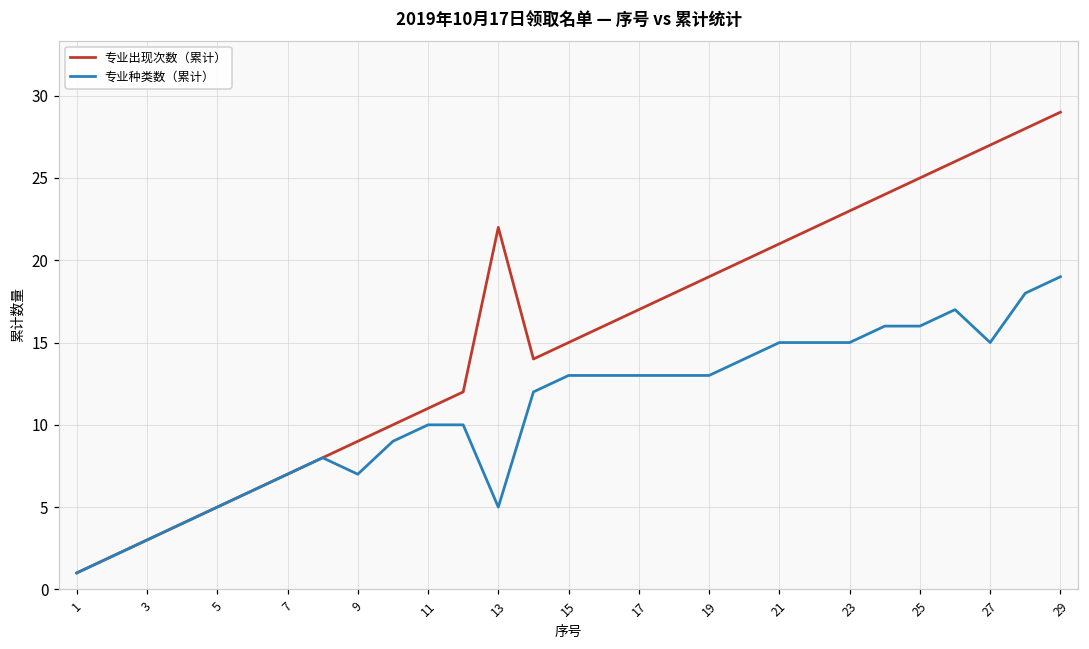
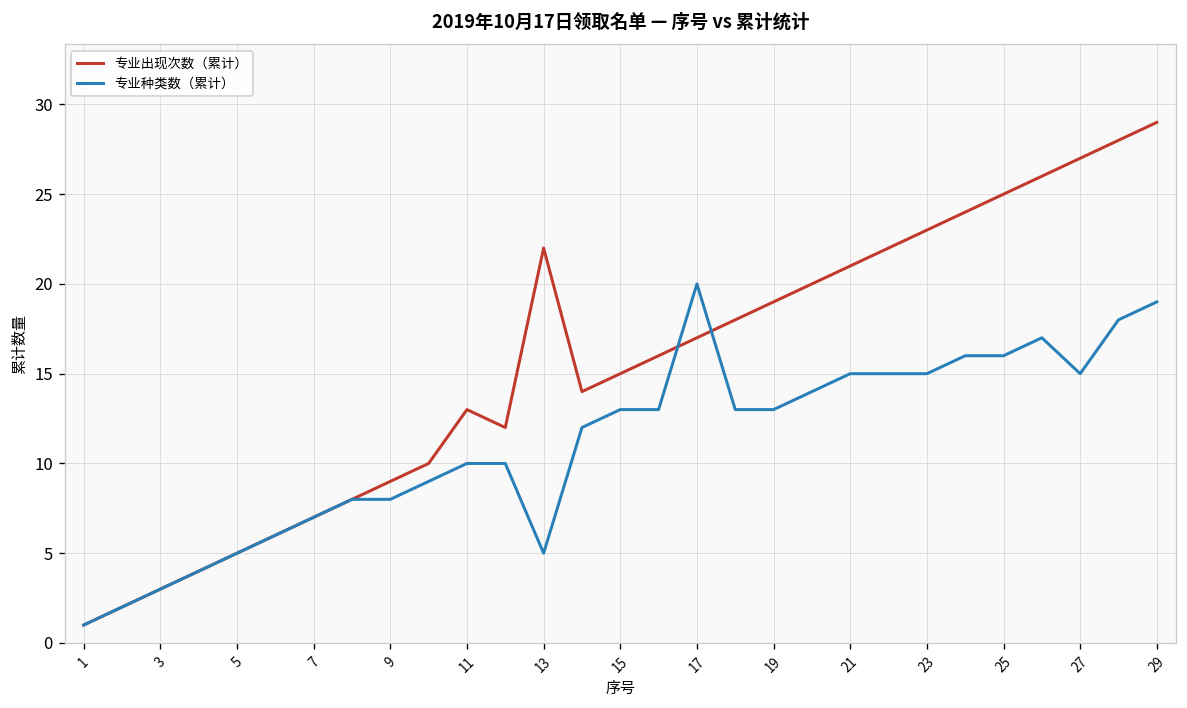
专业种类数（累计）, 9: 7 -> 8
专业出现次数（累计）, 11: 11 -> 13
专业种类数（累计）, 17: 13 -> 20
